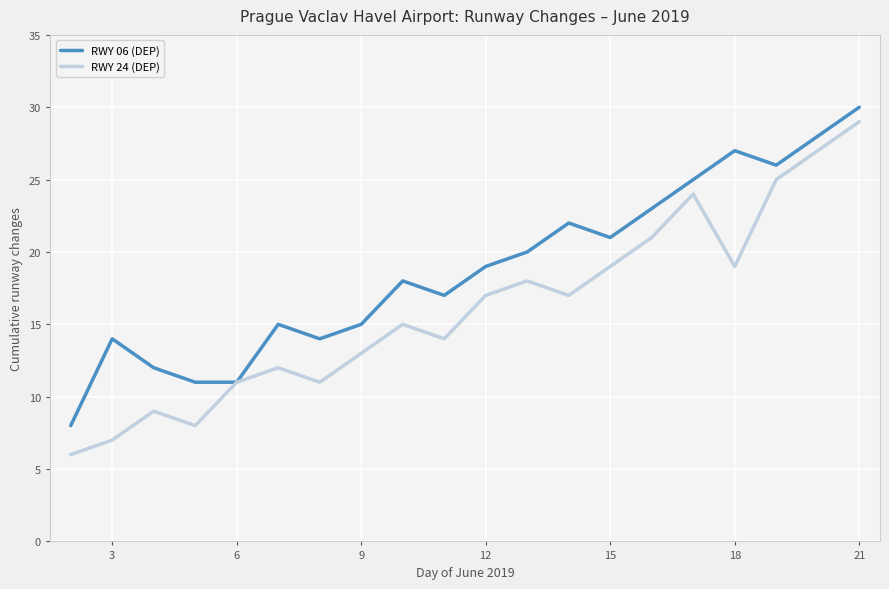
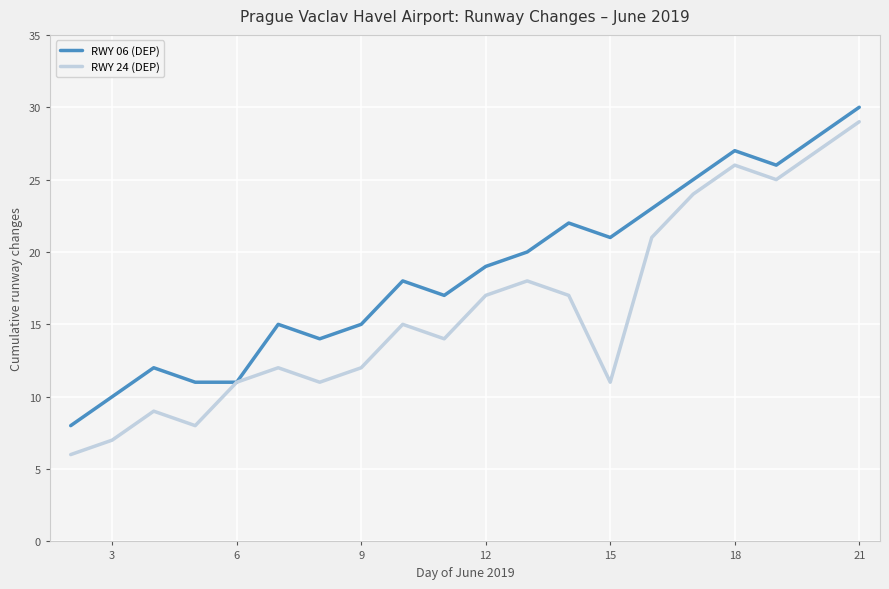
RWY 06 (DEP), 3: 14 -> 10
RWY 24 (DEP), 9: 13 -> 12
RWY 24 (DEP), 15: 19 -> 11
RWY 24 (DEP), 18: 19 -> 26
